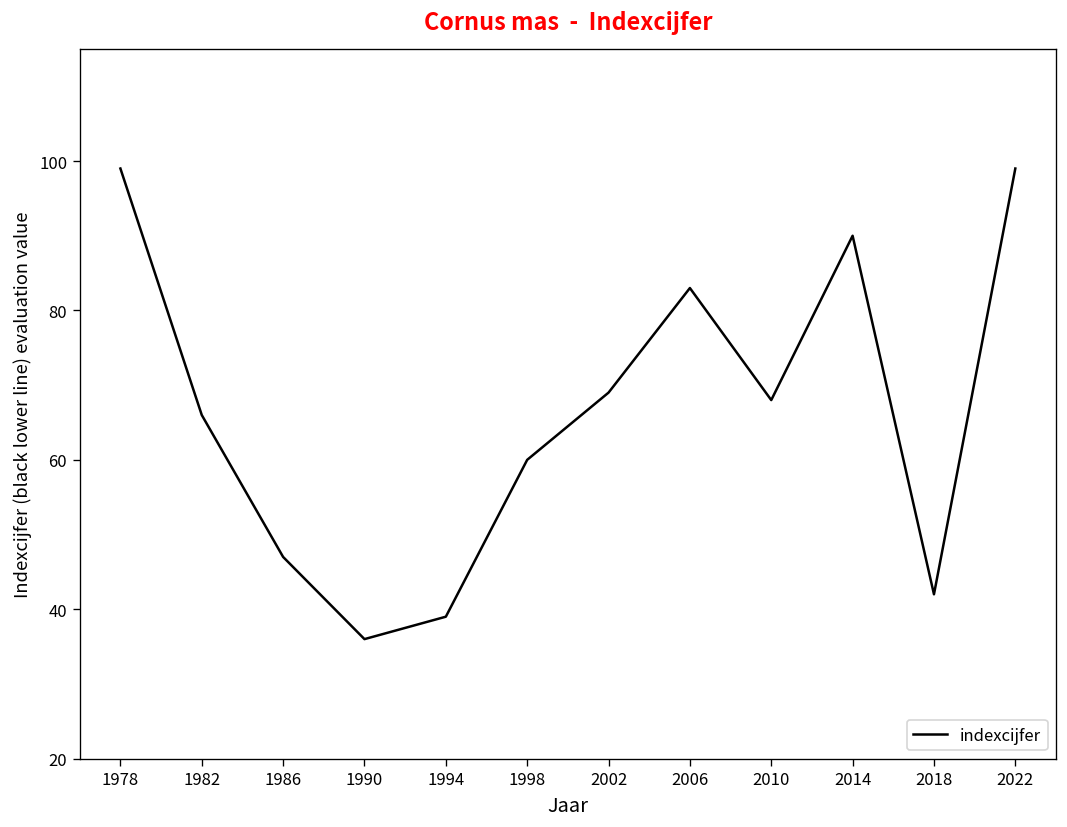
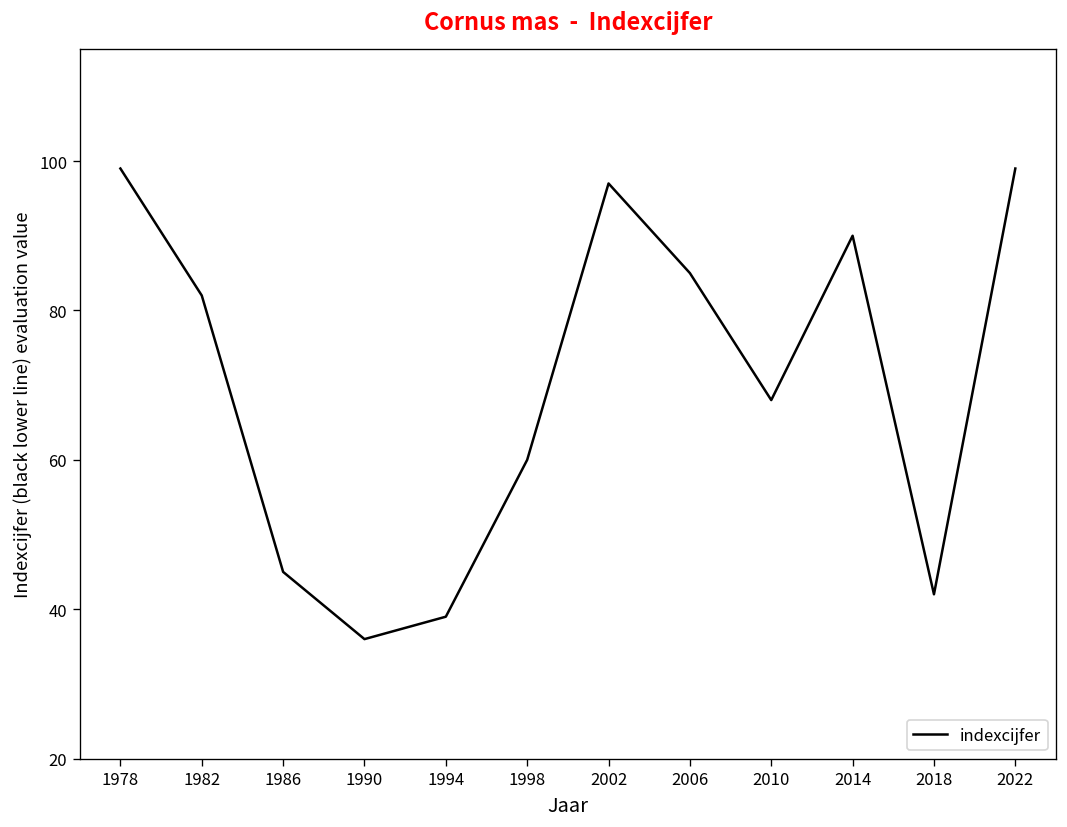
1982: 66 -> 82
1986: 47 -> 45
2002: 69 -> 97
2006: 83 -> 85
